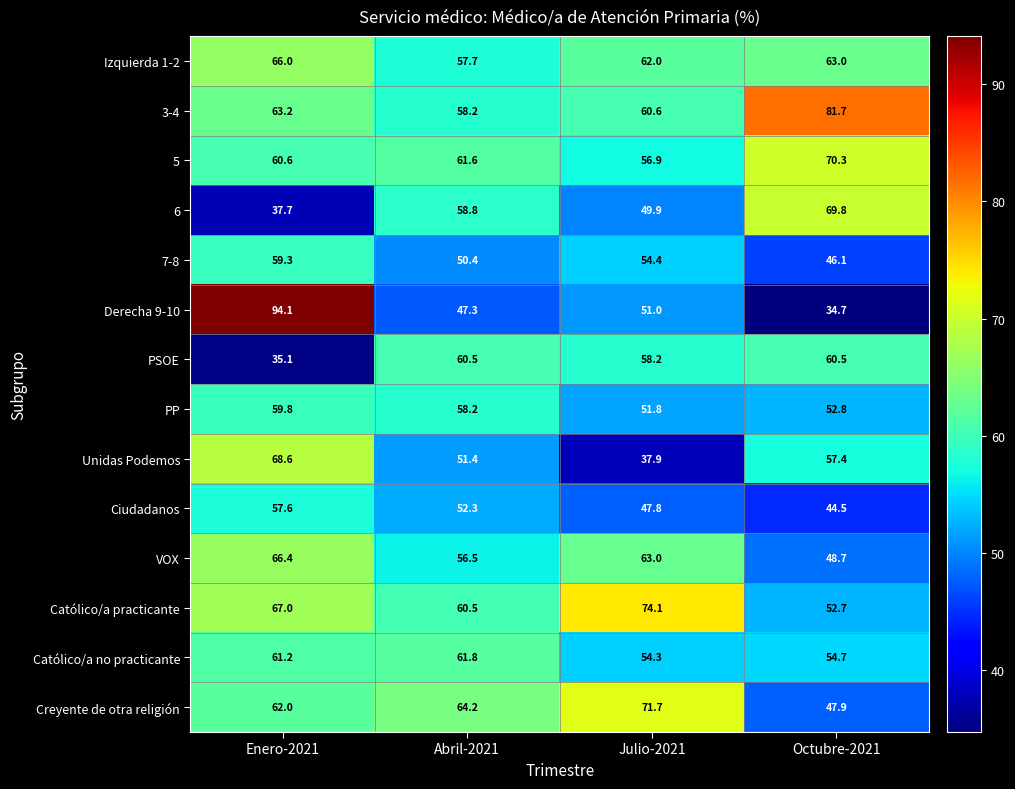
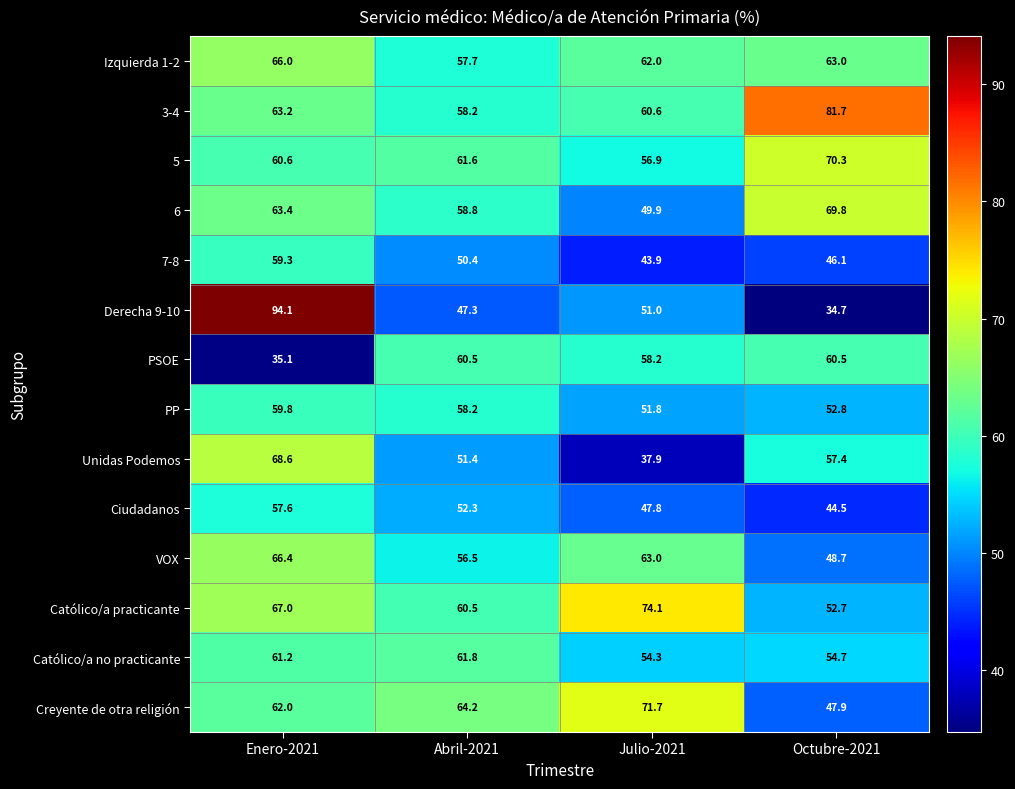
6, Enero-2021: 37.7 -> 63.4
7-8, Julio-2021: 54.4 -> 43.9
